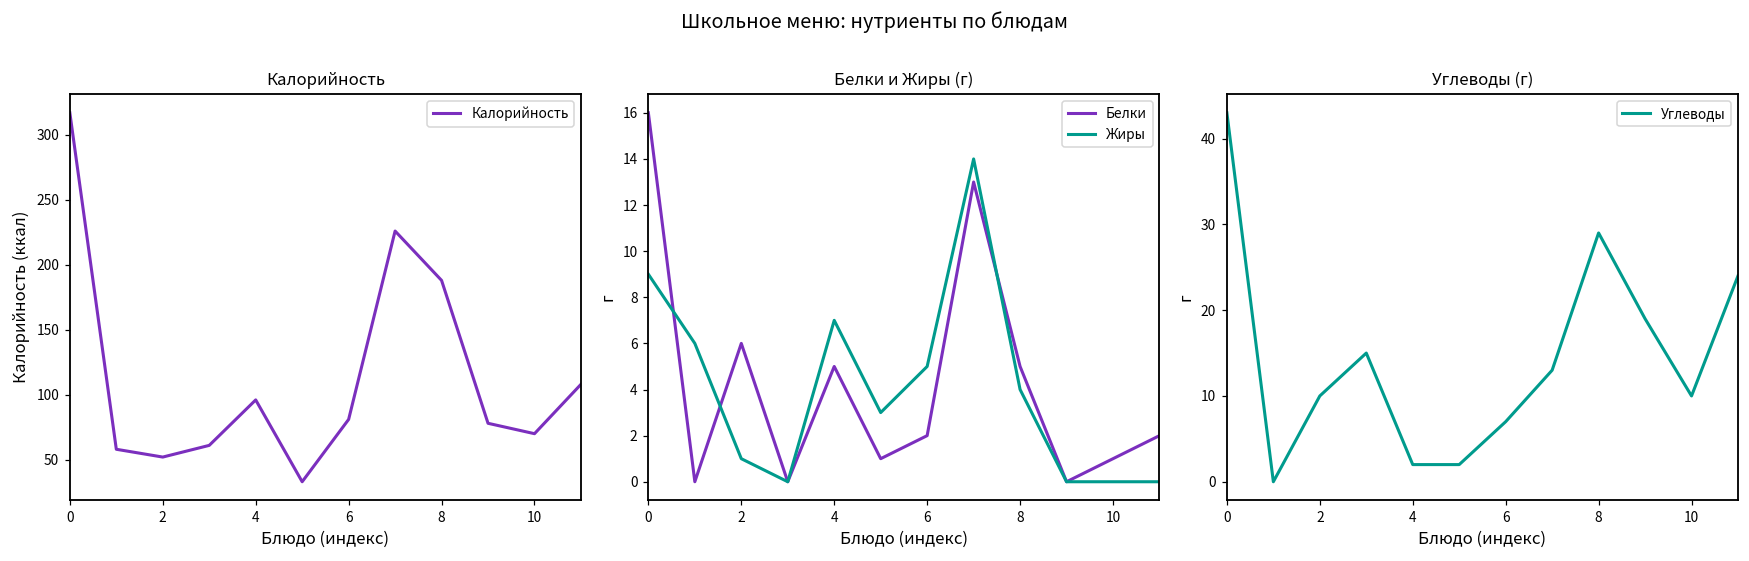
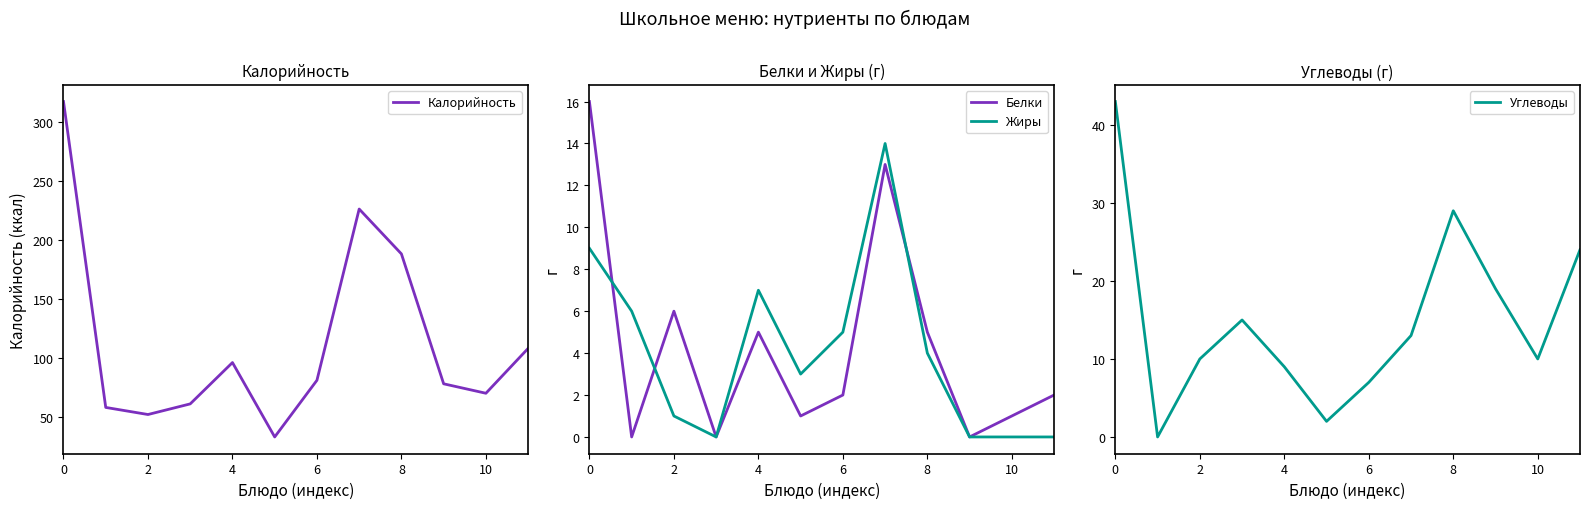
Углеводы (г), 4: 2 -> 9
